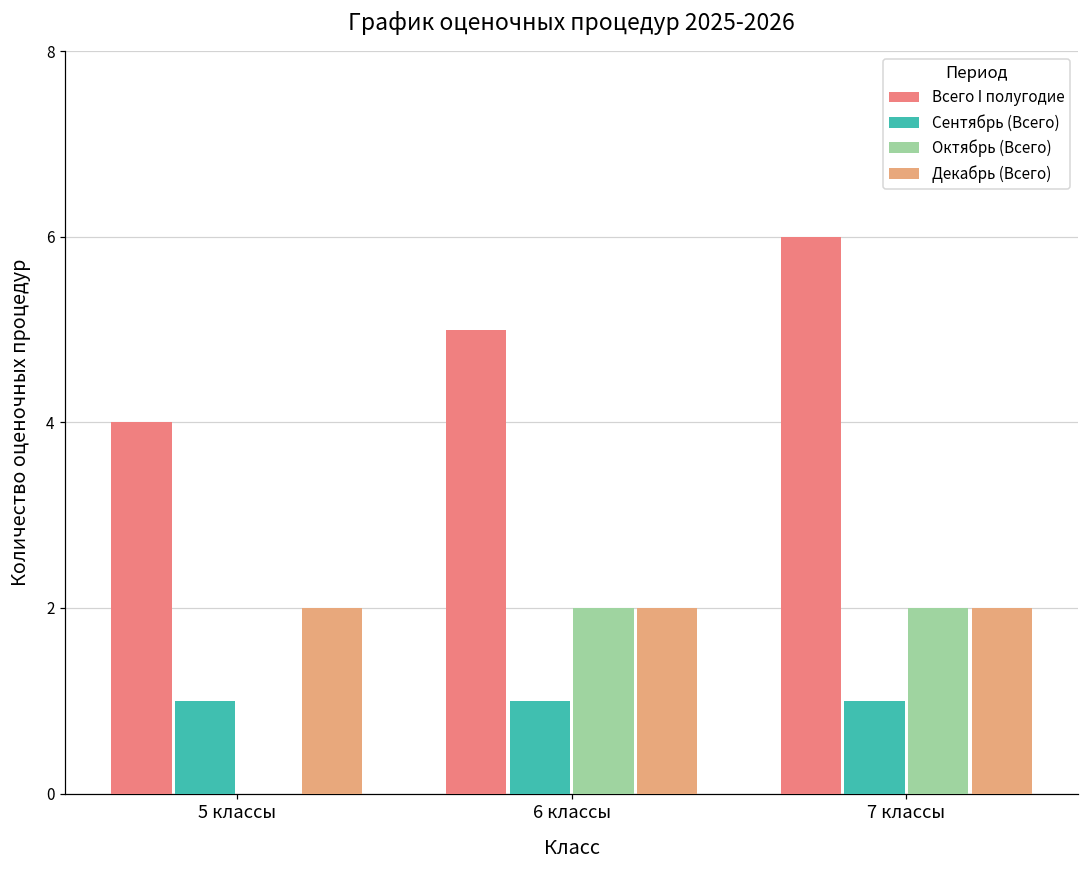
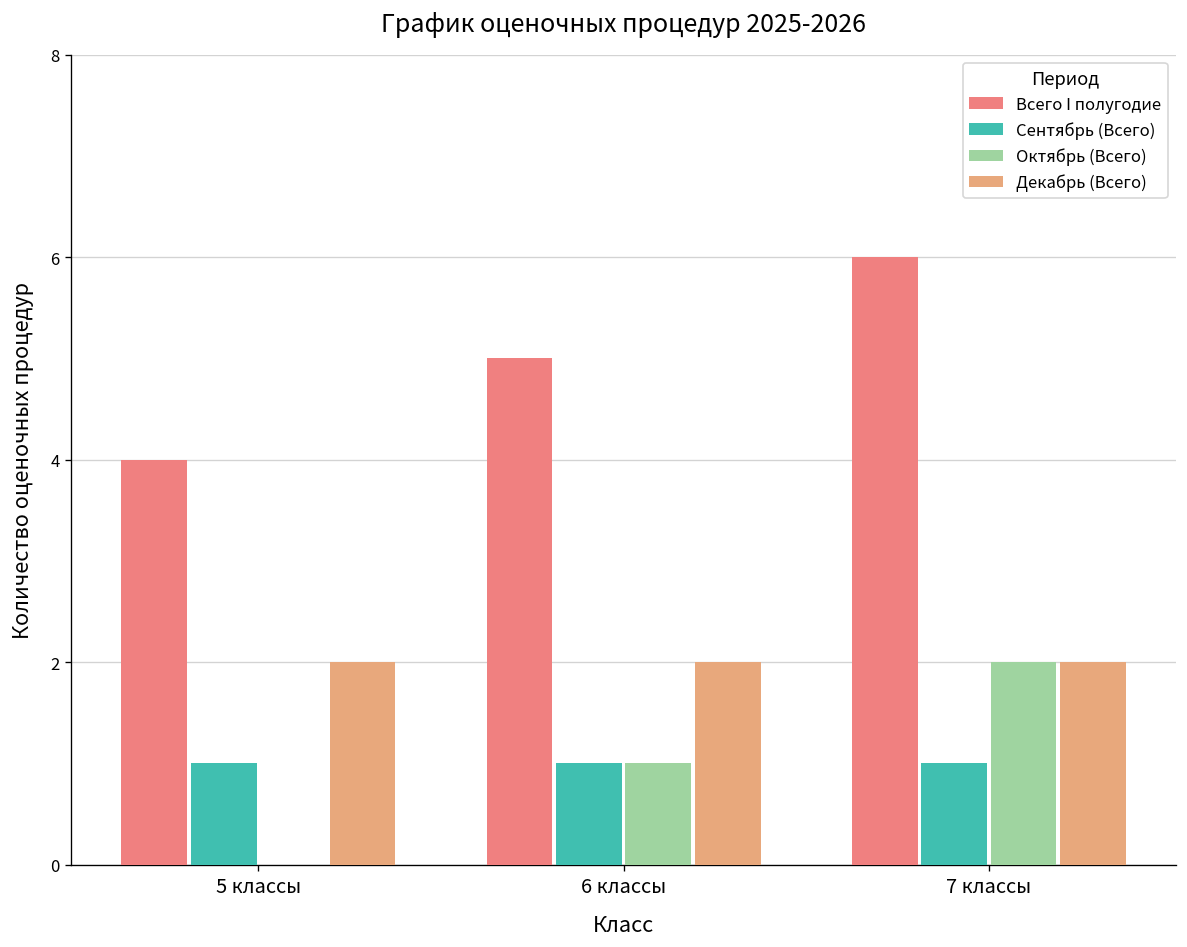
Октябрь (Всего), 6 классы: 2 -> 1
